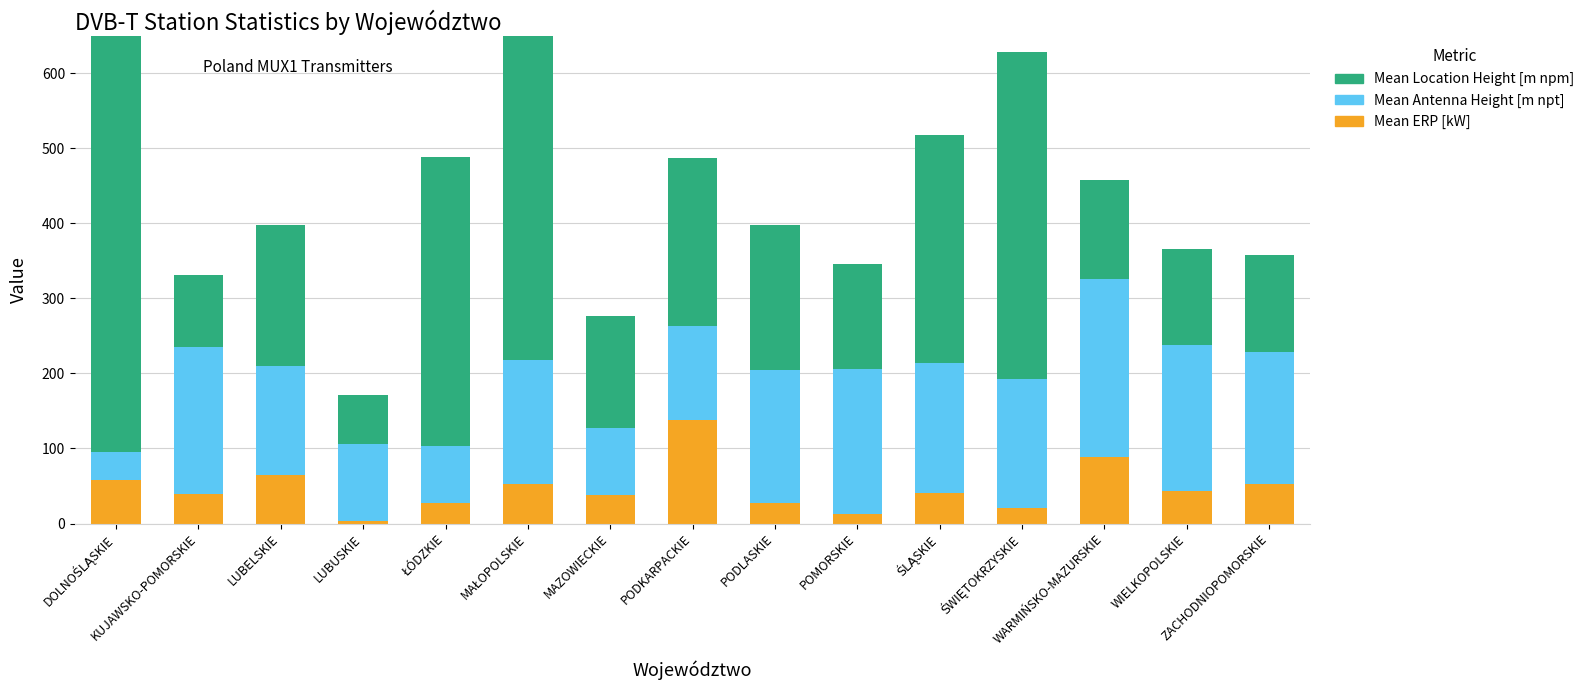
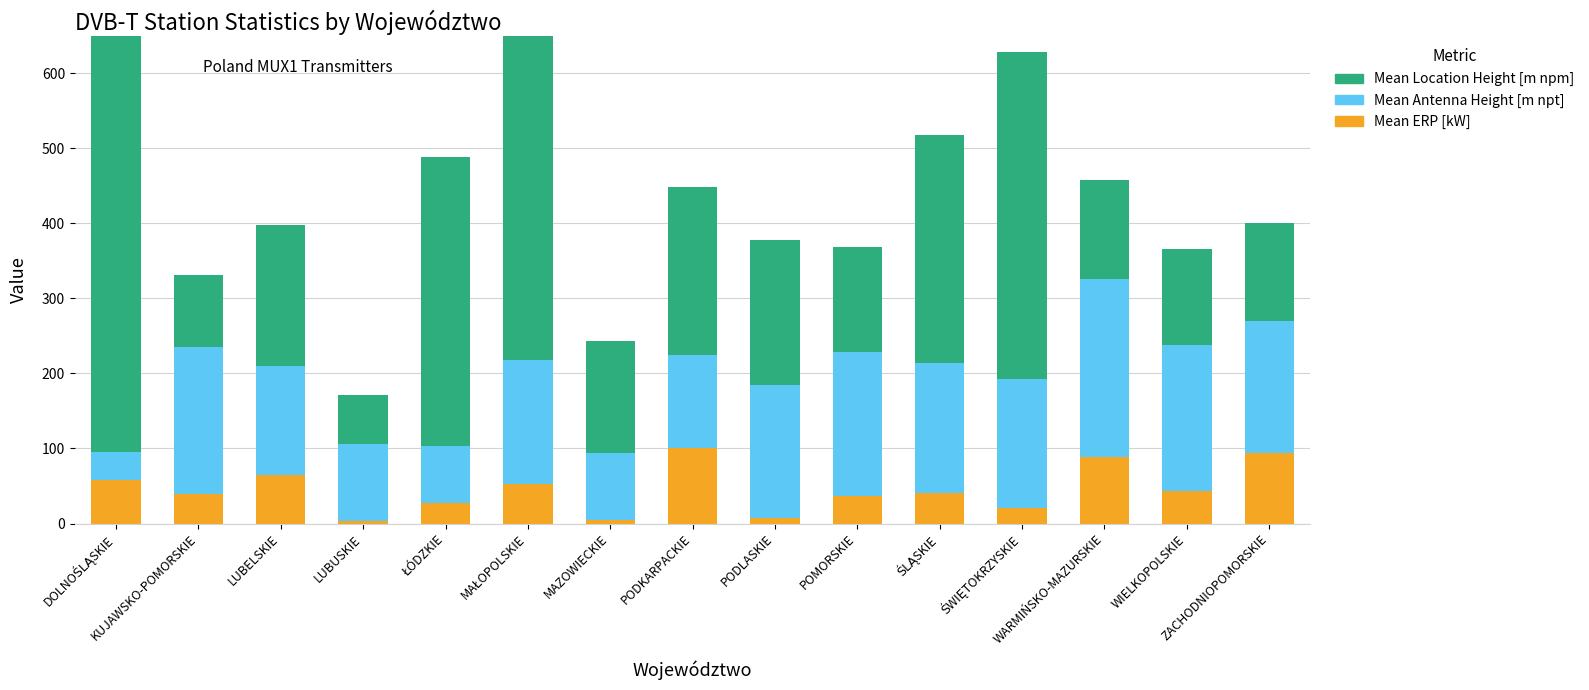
Mean ERP [kW], MAZOWIECKIE: 40 -> 0
Mean ERP [kW], PODKARPACKIE: 140 -> 100
Mean ERP [kW], PODLASKIE: 30 -> 10
Mean ERP [kW], POMORSKIE: 10 -> 40
Mean ERP [kW], ZACHODNIOPOMORSKIE: 50 -> 90
